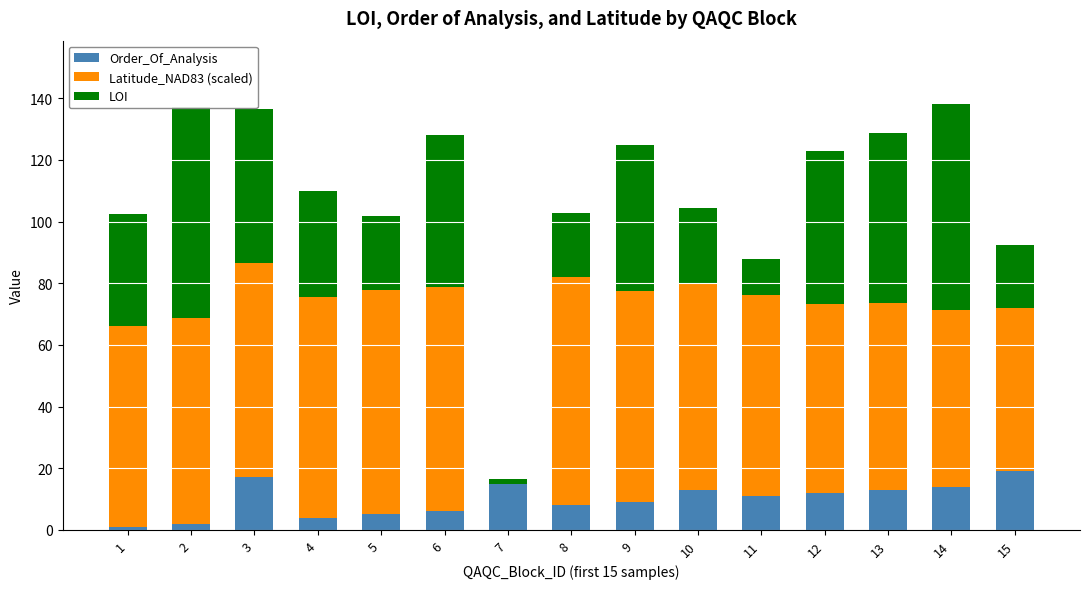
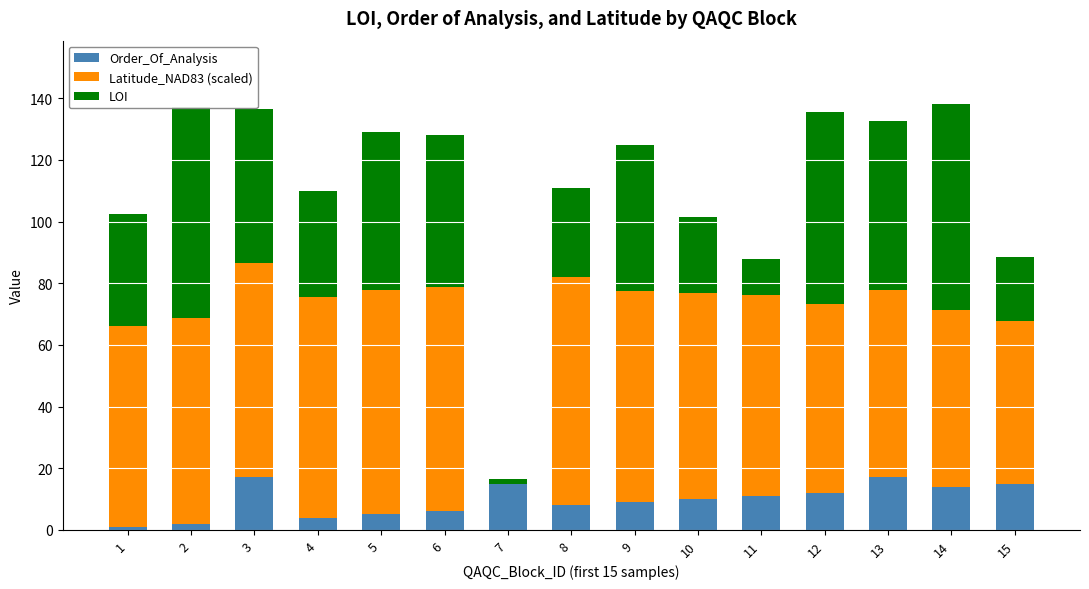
LOI, 5: 24 -> 51
LOI, 8: 21 -> 29
Order_Of_Analysis, 10: 13 -> 10
LOI, 12: 50 -> 62
Order_Of_Analysis, 13: 13 -> 17
Order_Of_Analysis, 15: 19 -> 15
